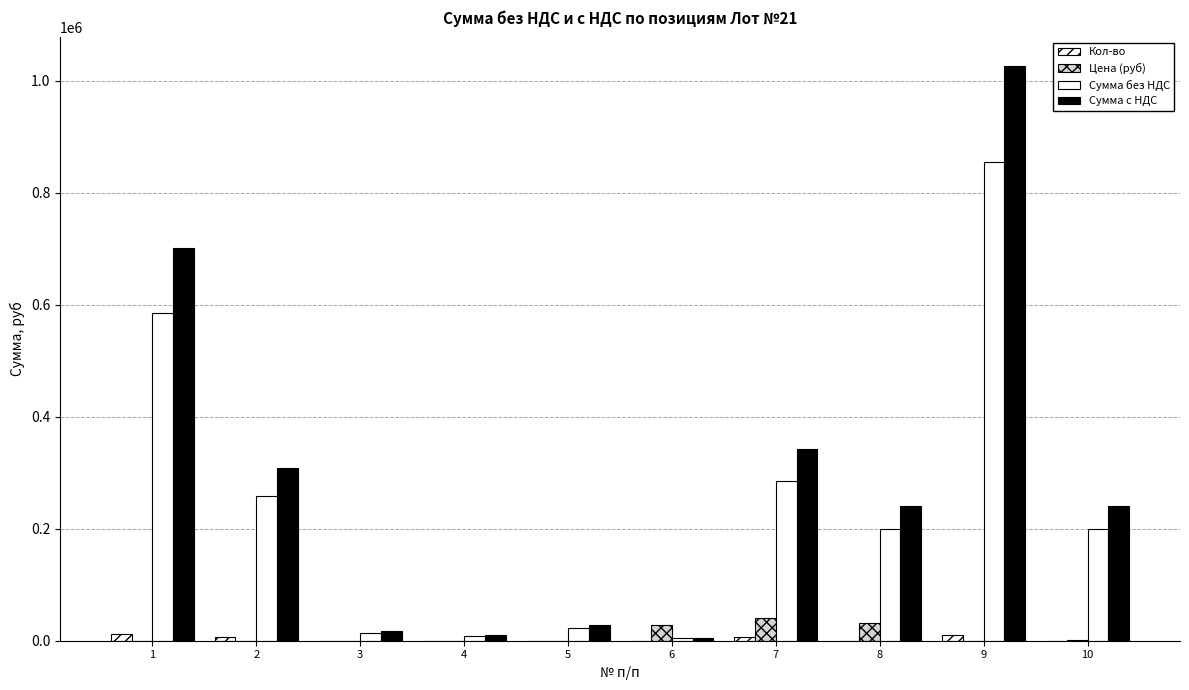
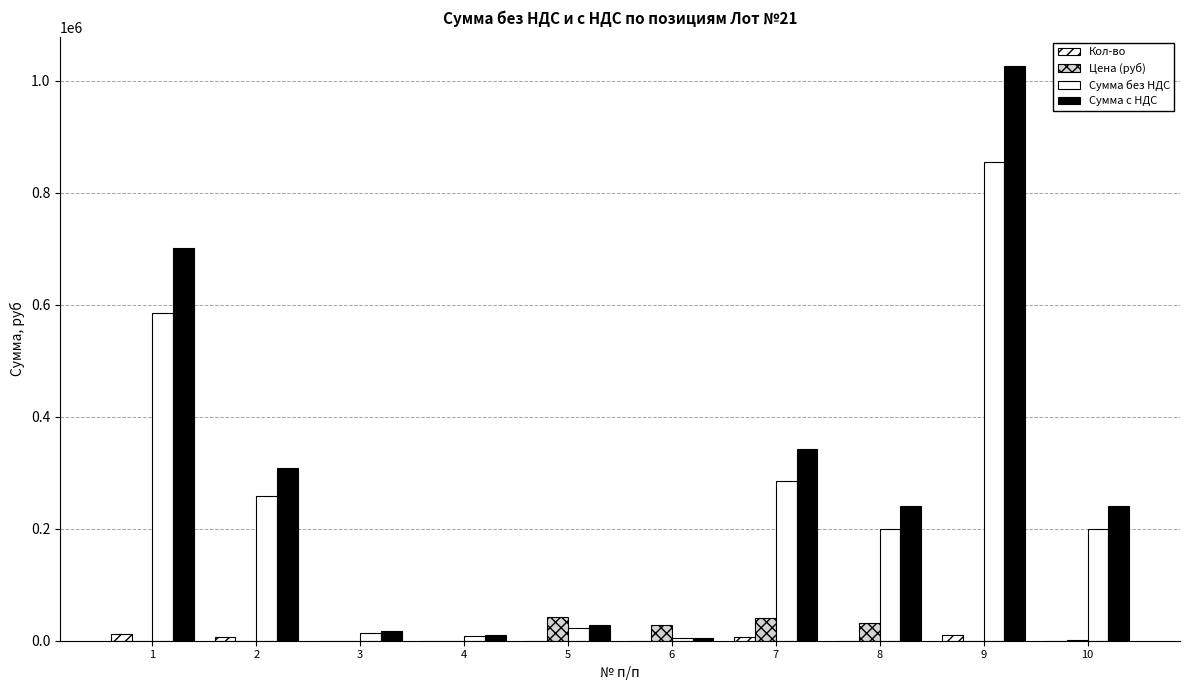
Цена (руб), 5: 0 -> 40000
